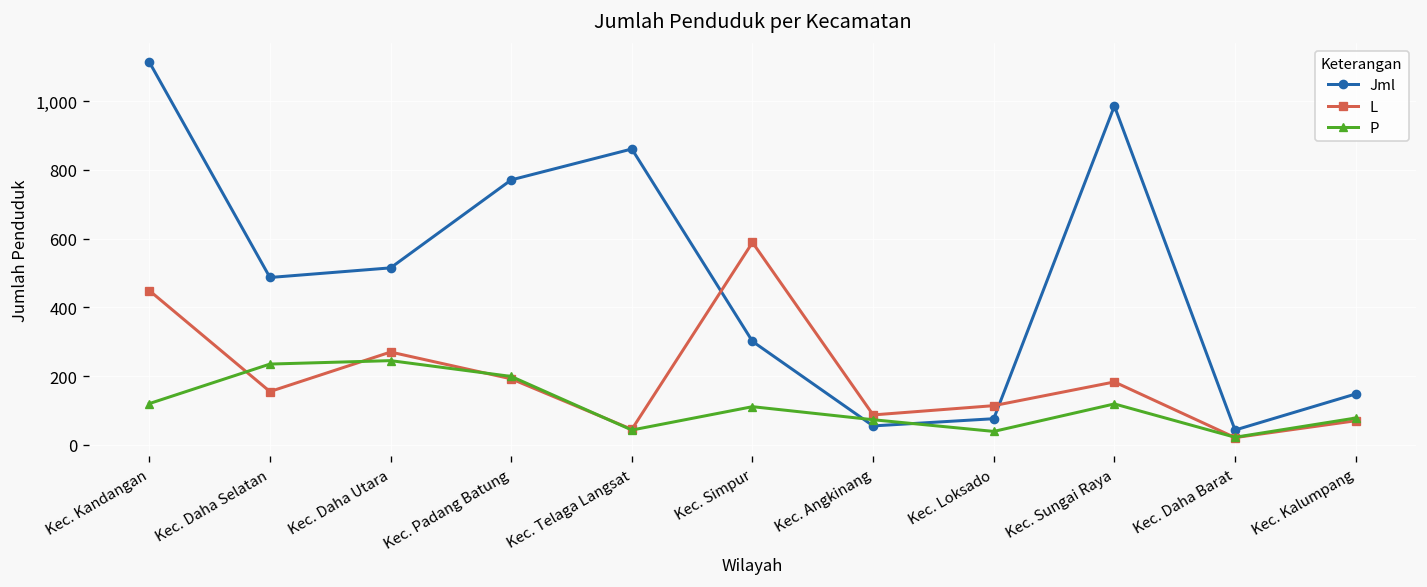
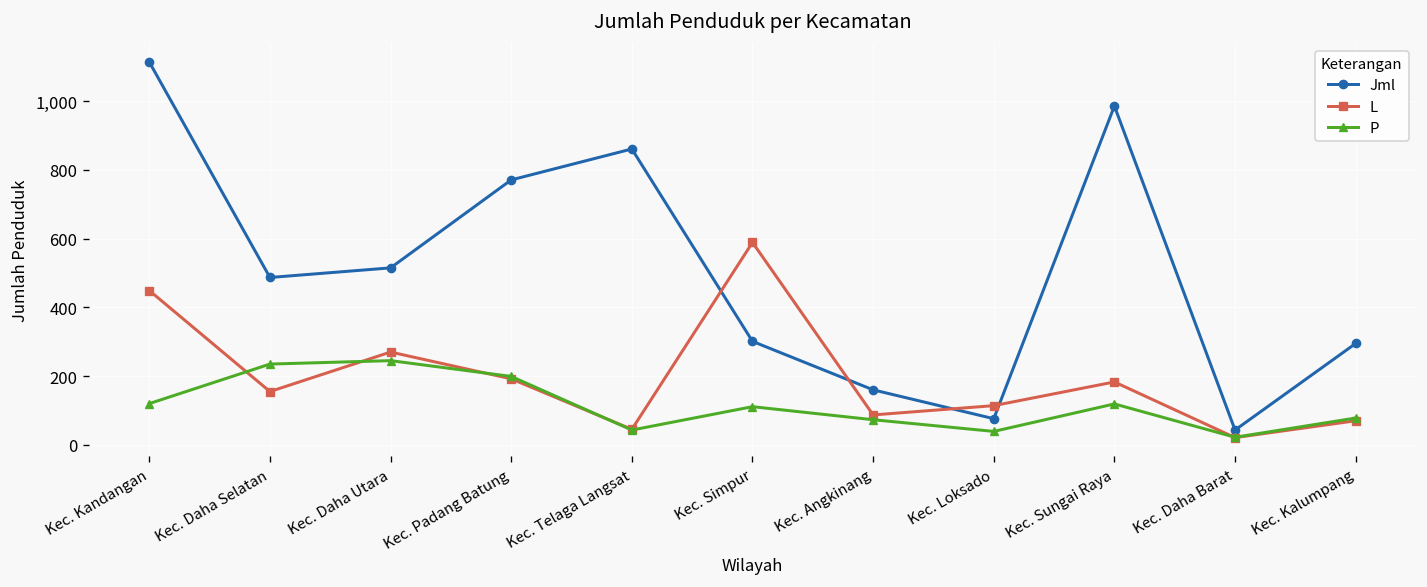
Jml, Kec. Angkinang: 60 -> 160
Jml, Kec. Kalumpang: 150 -> 300
